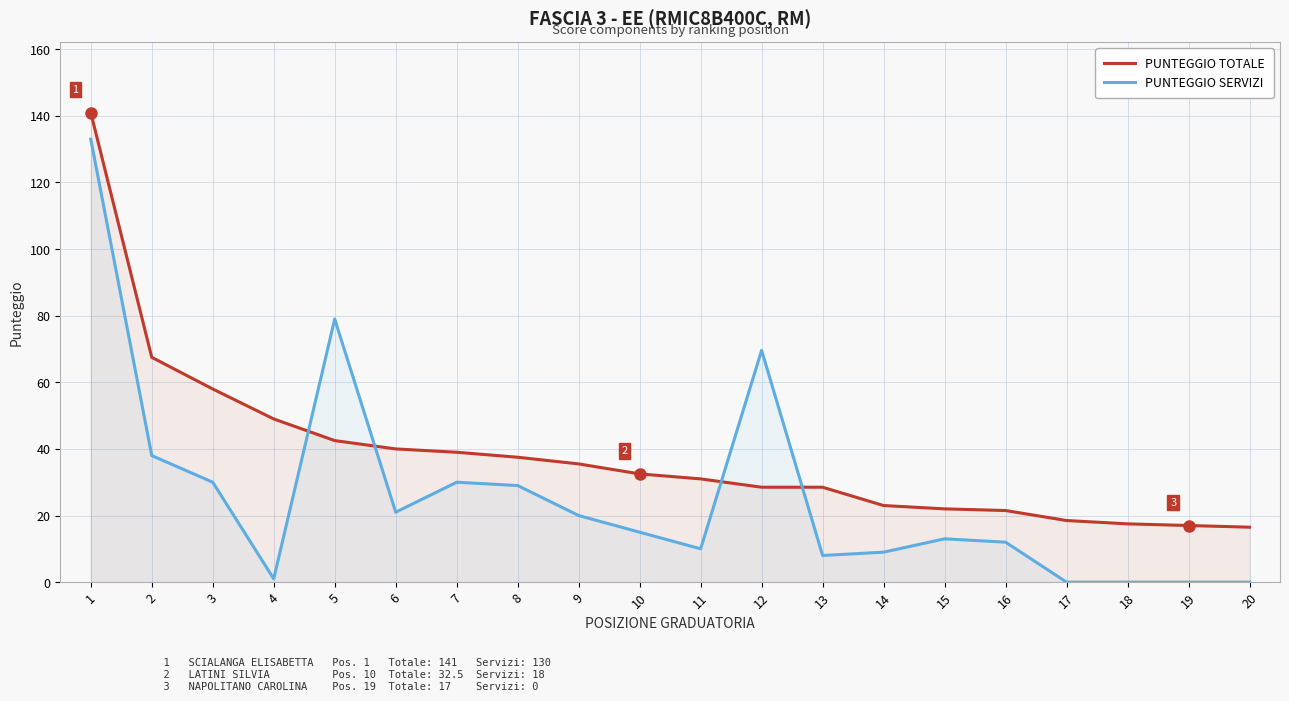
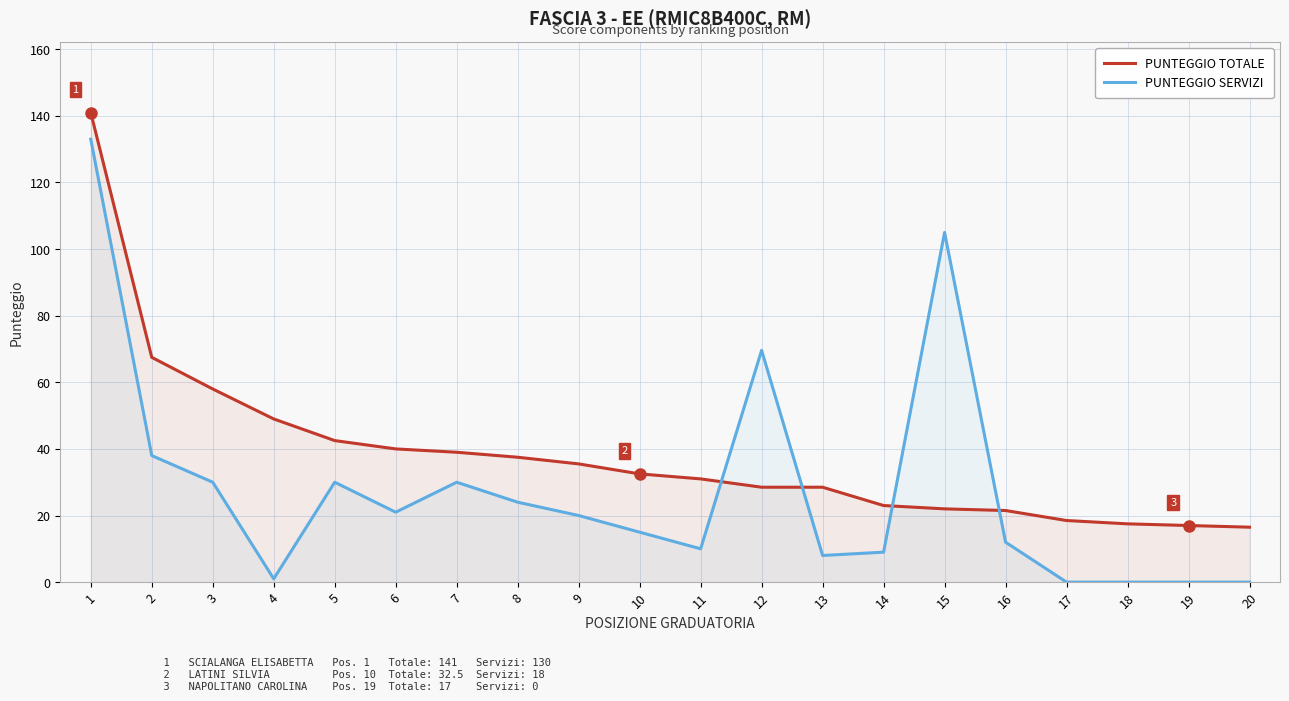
PUNTEGGIO SERVIZI, 5: 79 -> 30
PUNTEGGIO SERVIZI, 8: 29 -> 24
PUNTEGGIO SERVIZI, 15: 13 -> 105
